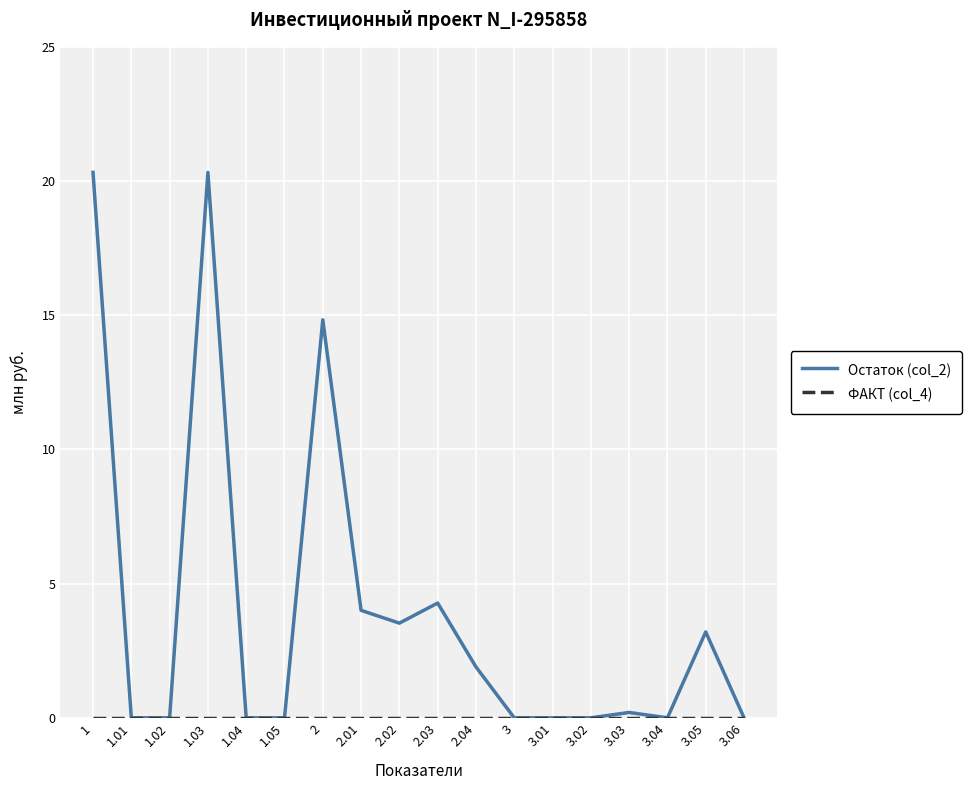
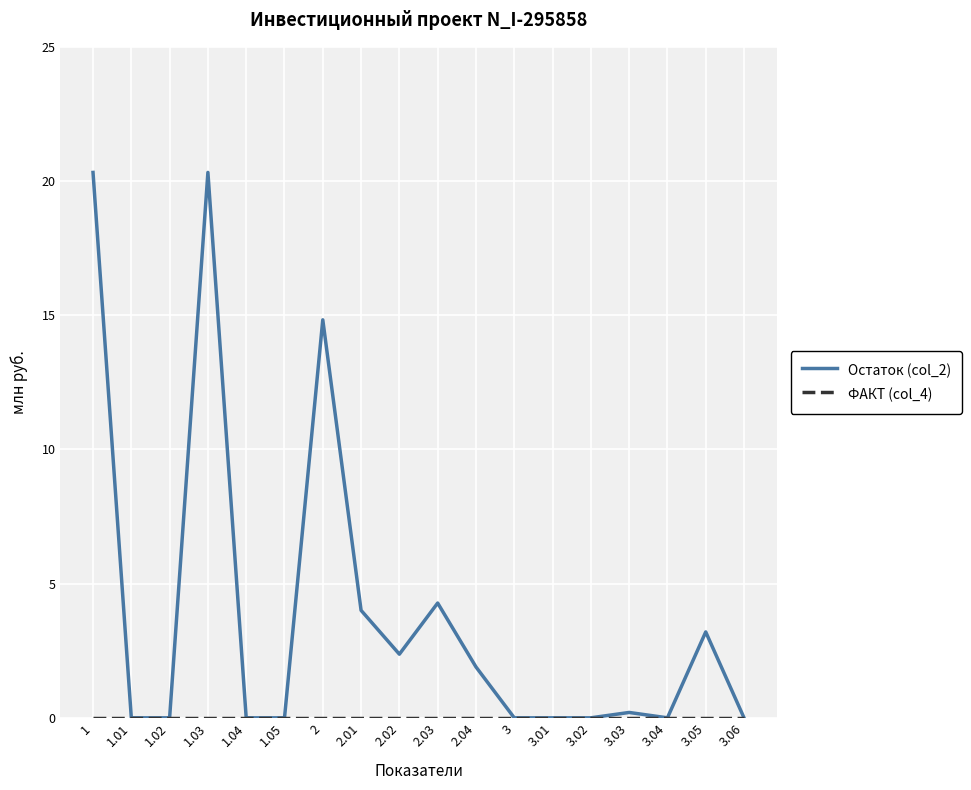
Остаток (col_2), 2.02: 3.5 -> 2.4
